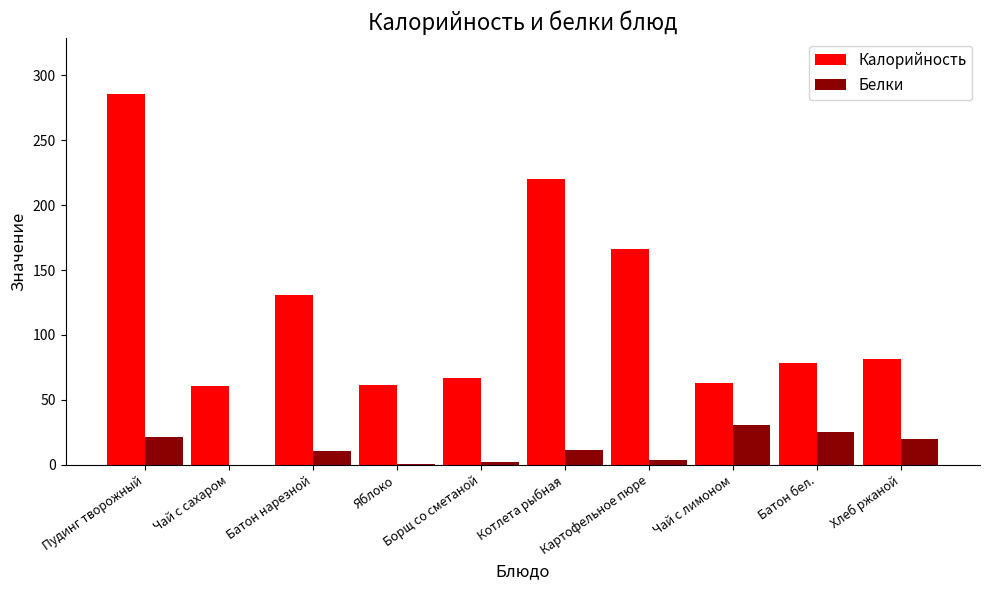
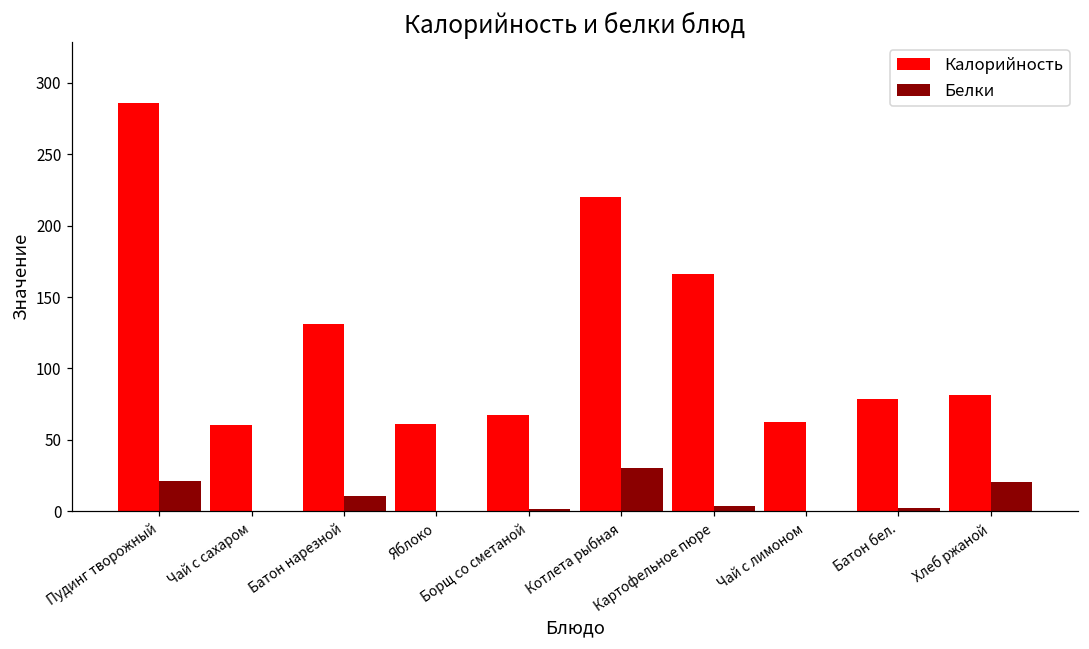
Белки, Котлета рыбная: 12 -> 30
Белки, Чай с лимоном: 30 -> 0
Белки, Батон бел.: 26 -> 2
